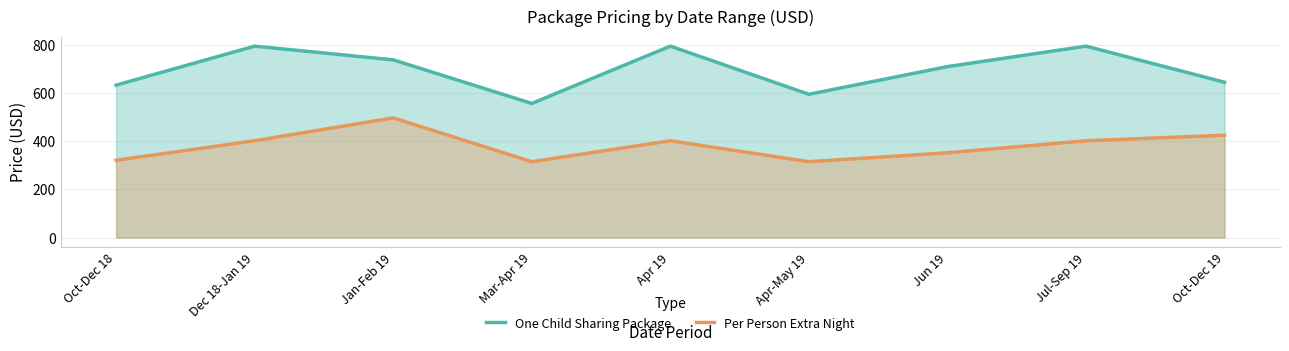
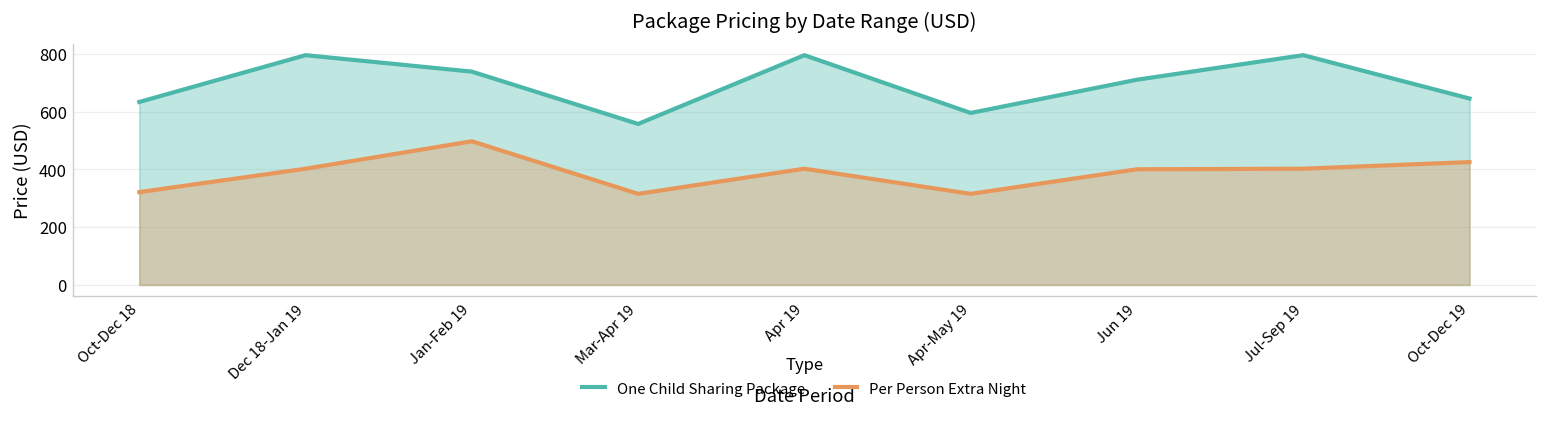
Per Person Extra Night, Jun 19: 350 -> 400
